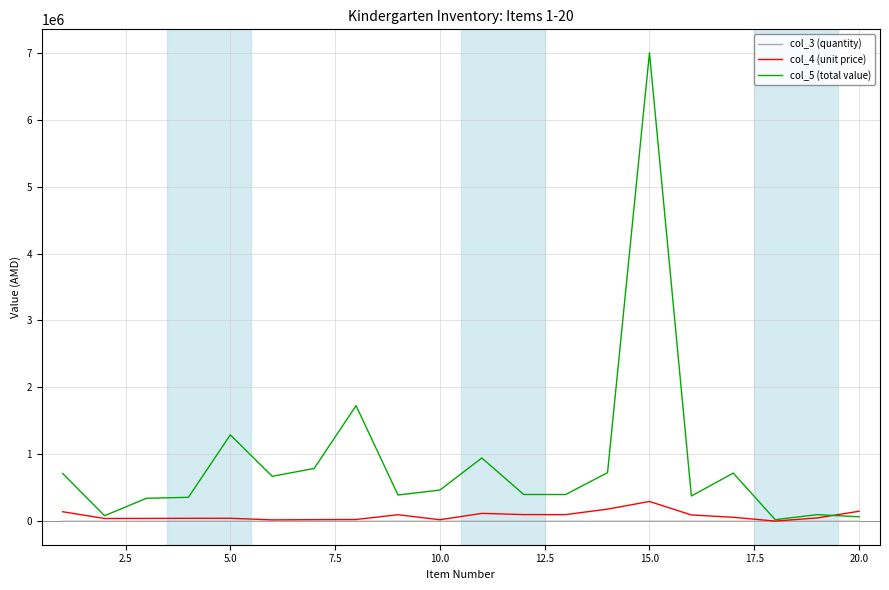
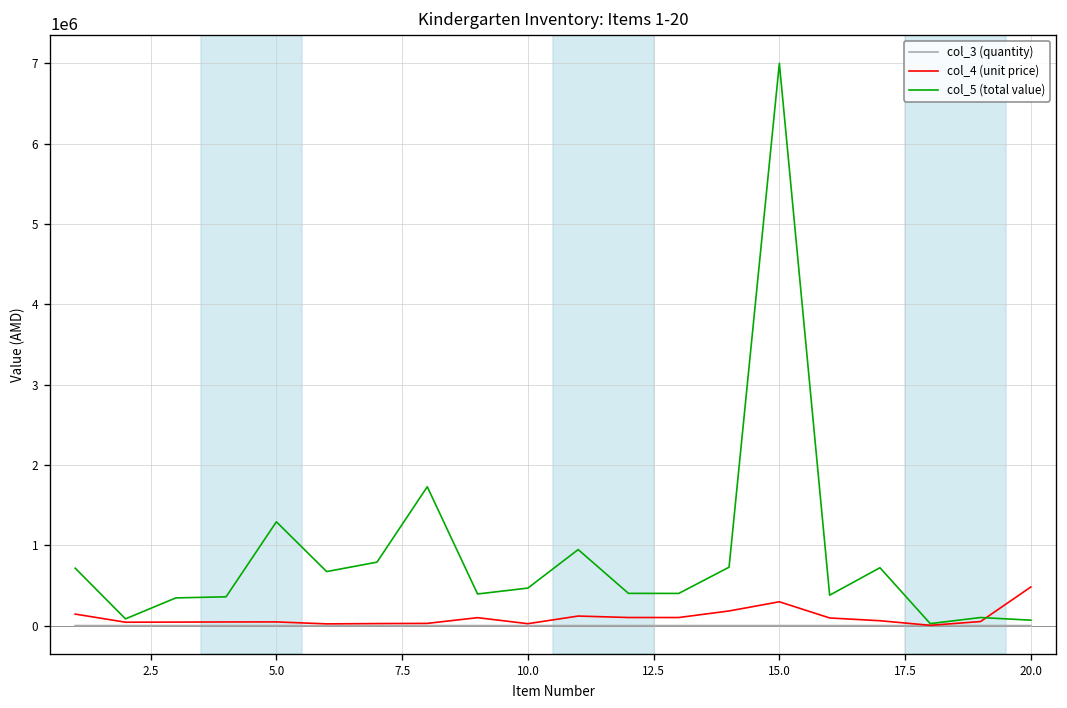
col_4 (unit price), 20.0: 200000 -> 500000
